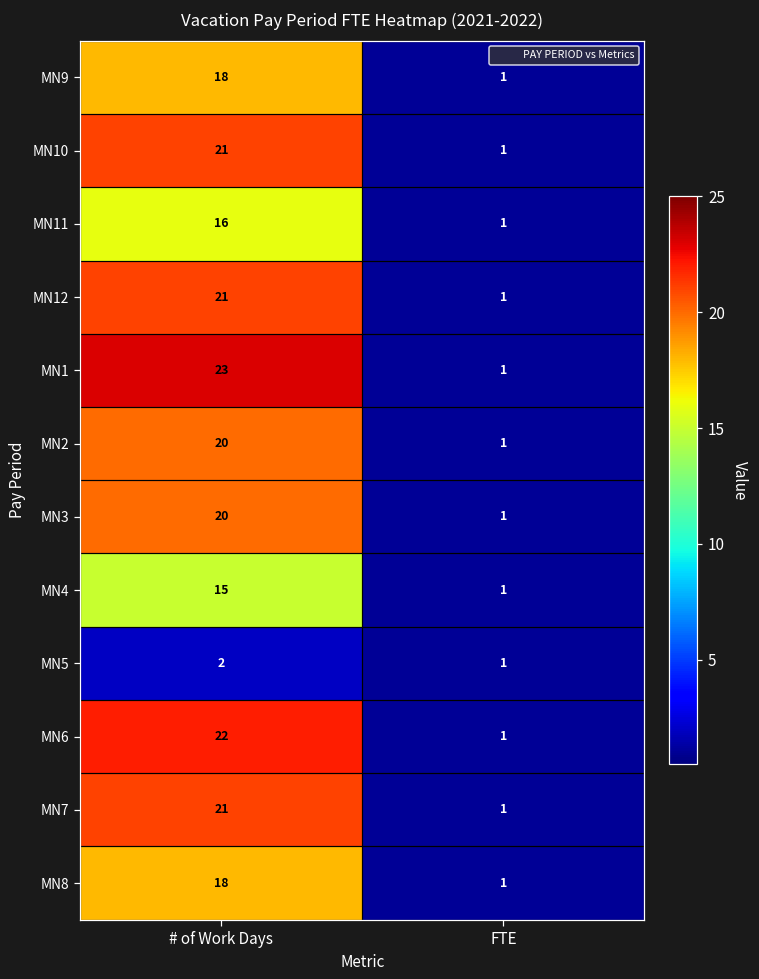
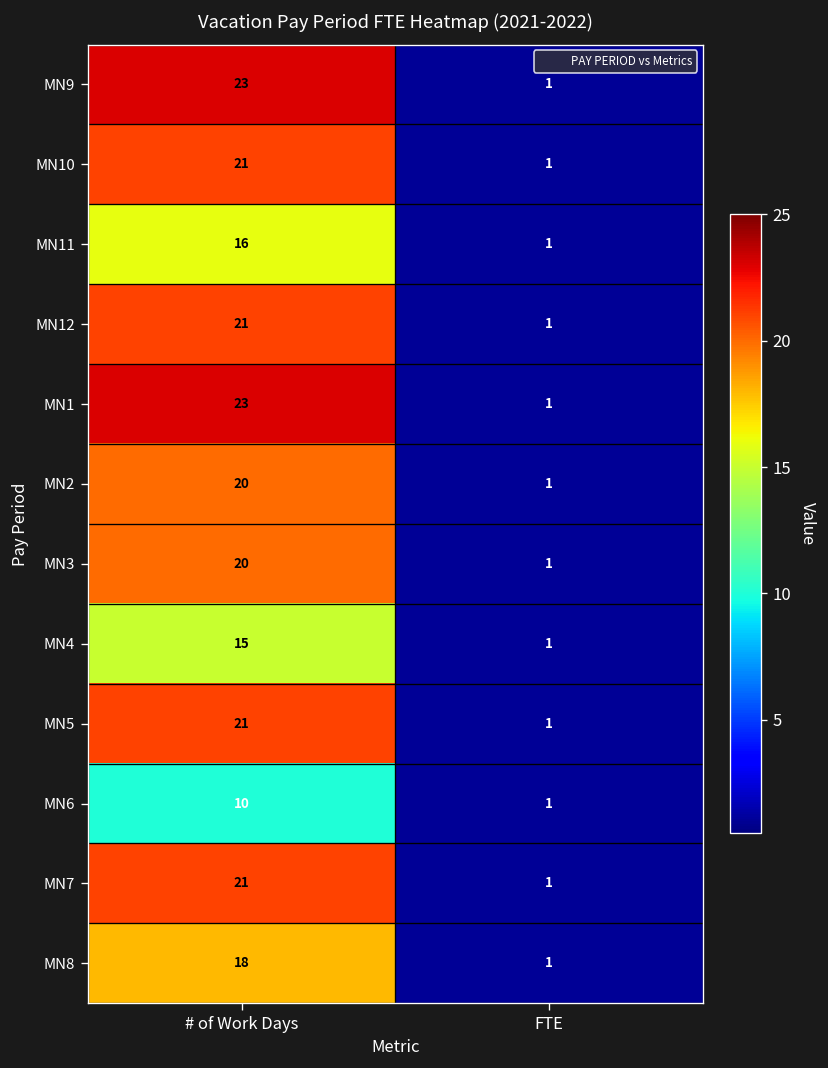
MN9, # of Work Days: 18 -> 23
MN5, # of Work Days: 2 -> 21
MN6, # of Work Days: 22 -> 10
